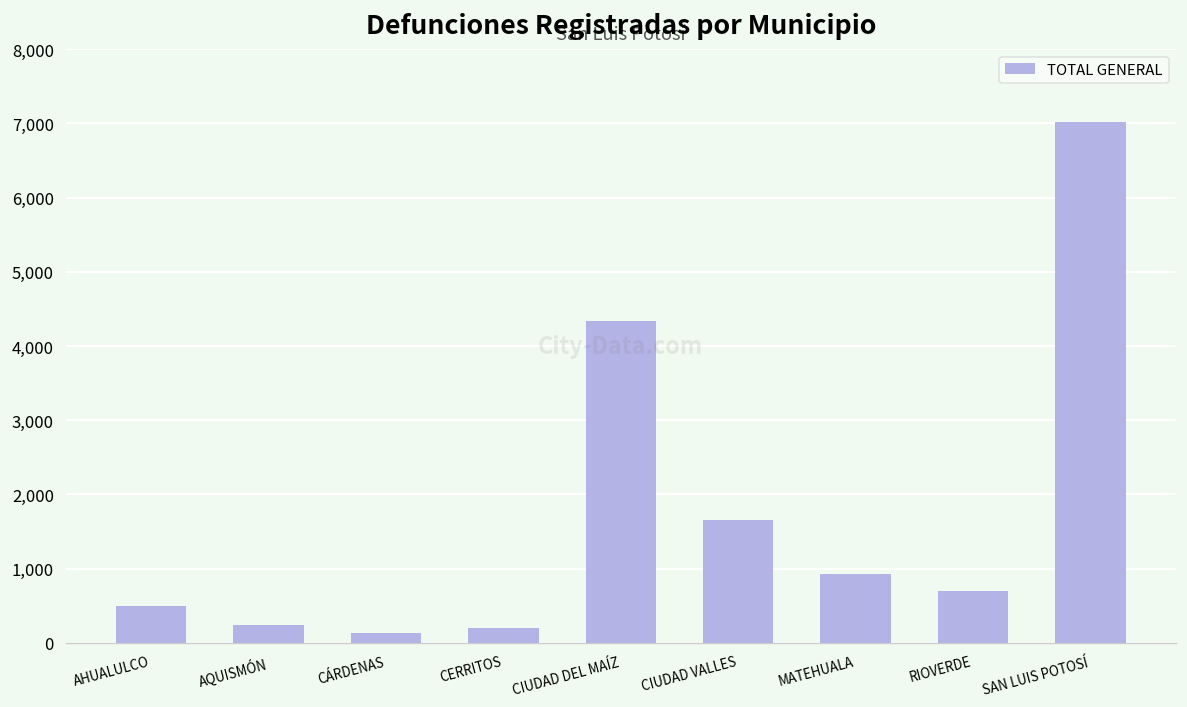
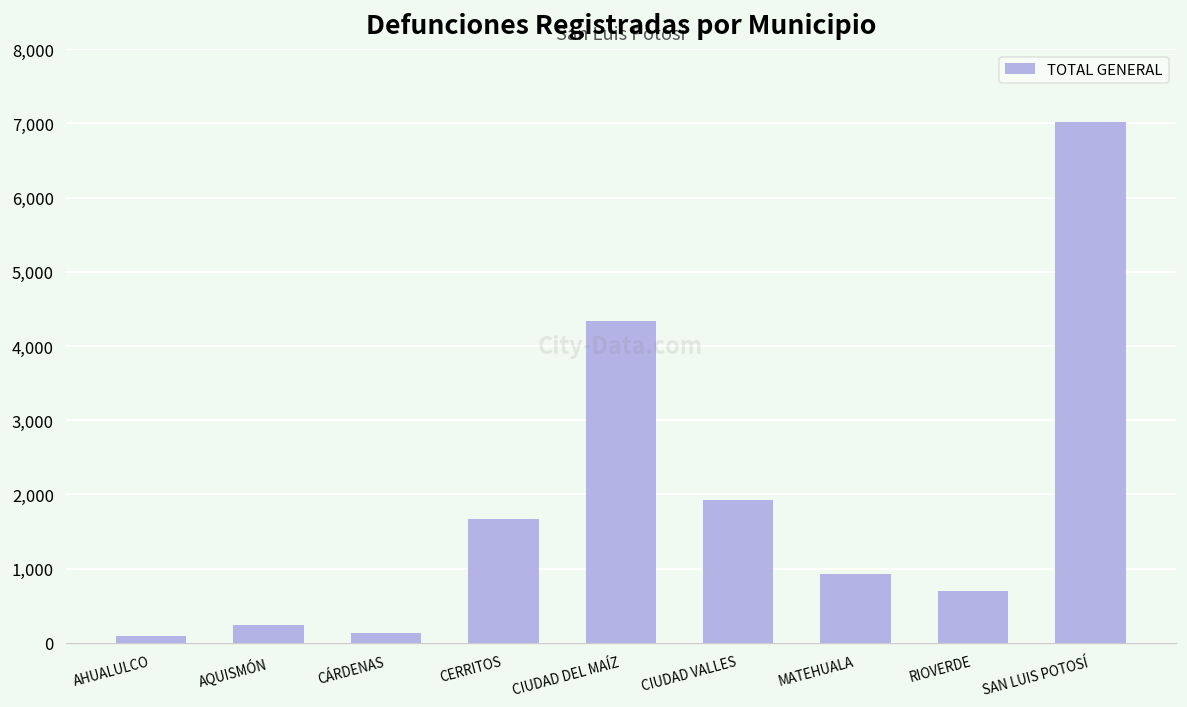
AHUALULCO: 500 -> 100
CERRITOS: 200 -> 1,700
CIUDAD VALLES: 1,700 -> 1,900
